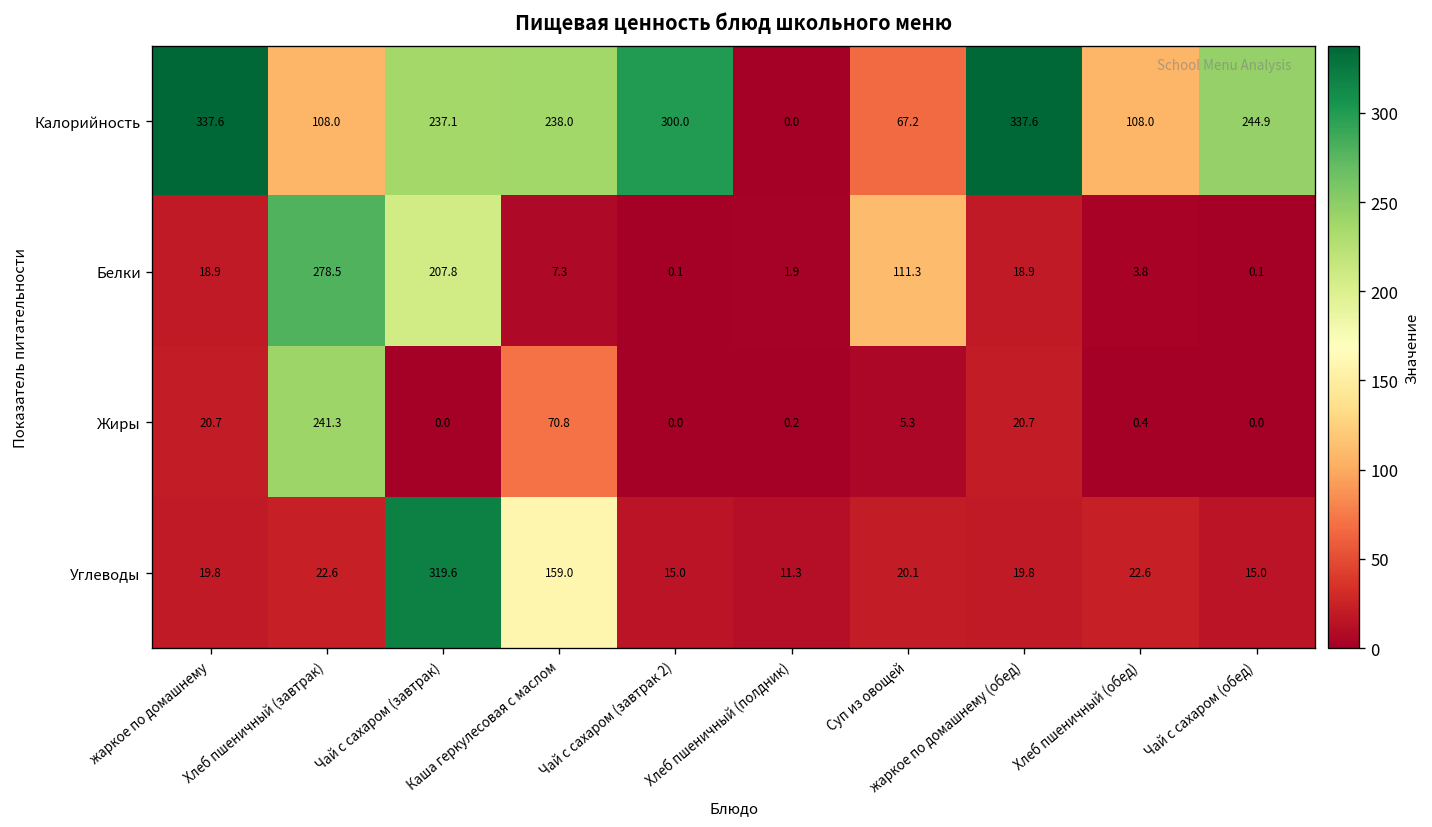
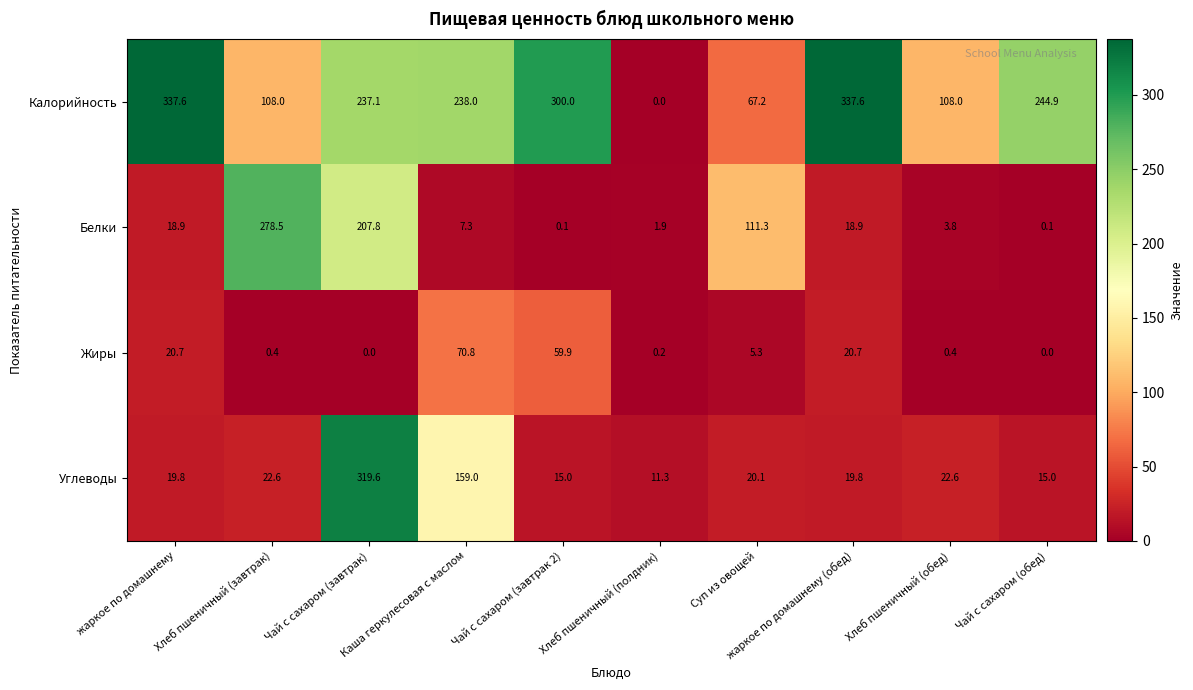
Жиры, Хлеб пшеничный (завтрак): 241.3 -> 0.4
Жиры, Чай с сахаром (завтрак 2): 0.0 -> 59.9
